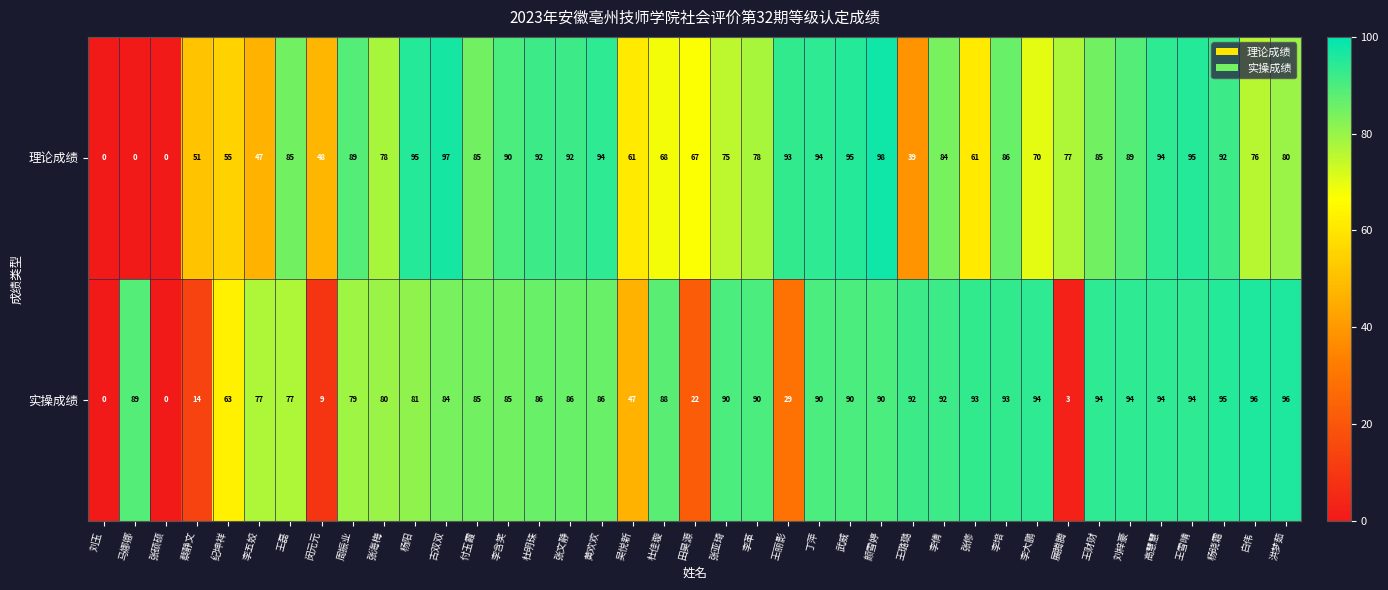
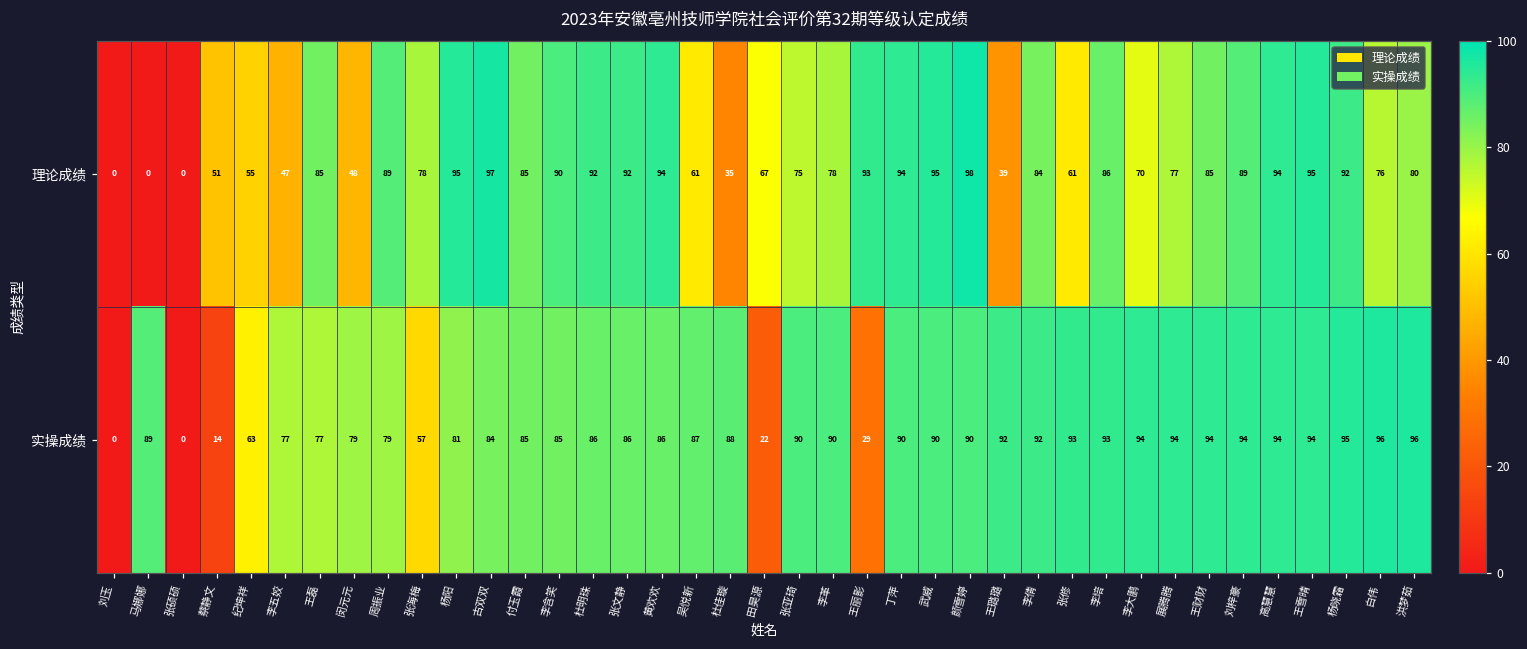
理论成绩, 杜佳璇: 68 -> 35
实操成绩, 闵元元: 9 -> 79
实操成绩, 张海梅: 80 -> 57
实操成绩, 吴悦新: 47 -> 87
实操成绩, 展腾腾: 3 -> 94
